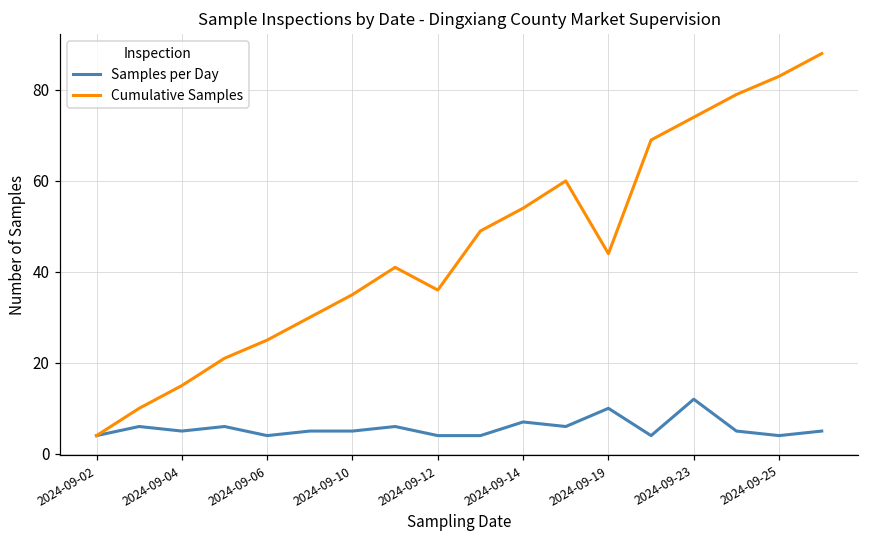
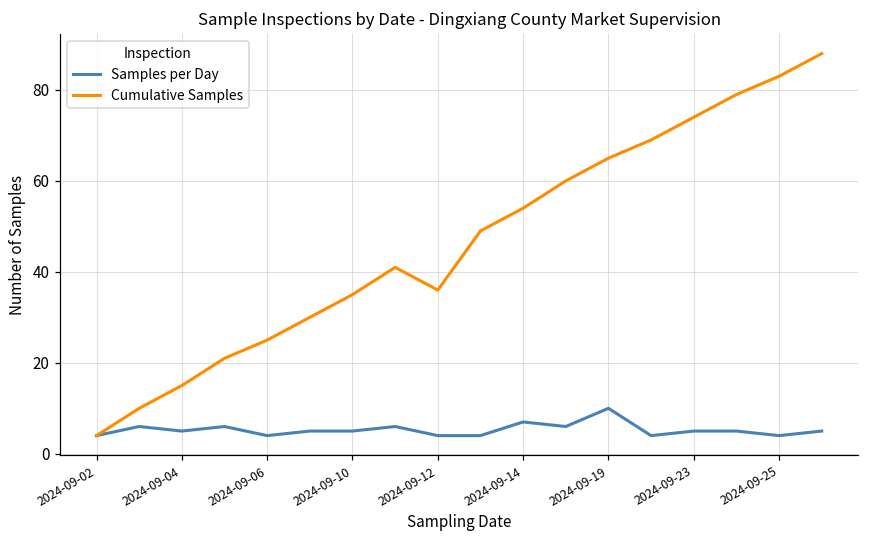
Cumulative Samples, 2024-09-19: 44 -> 65
Samples per Day, 2024-09-23: 12 -> 5
